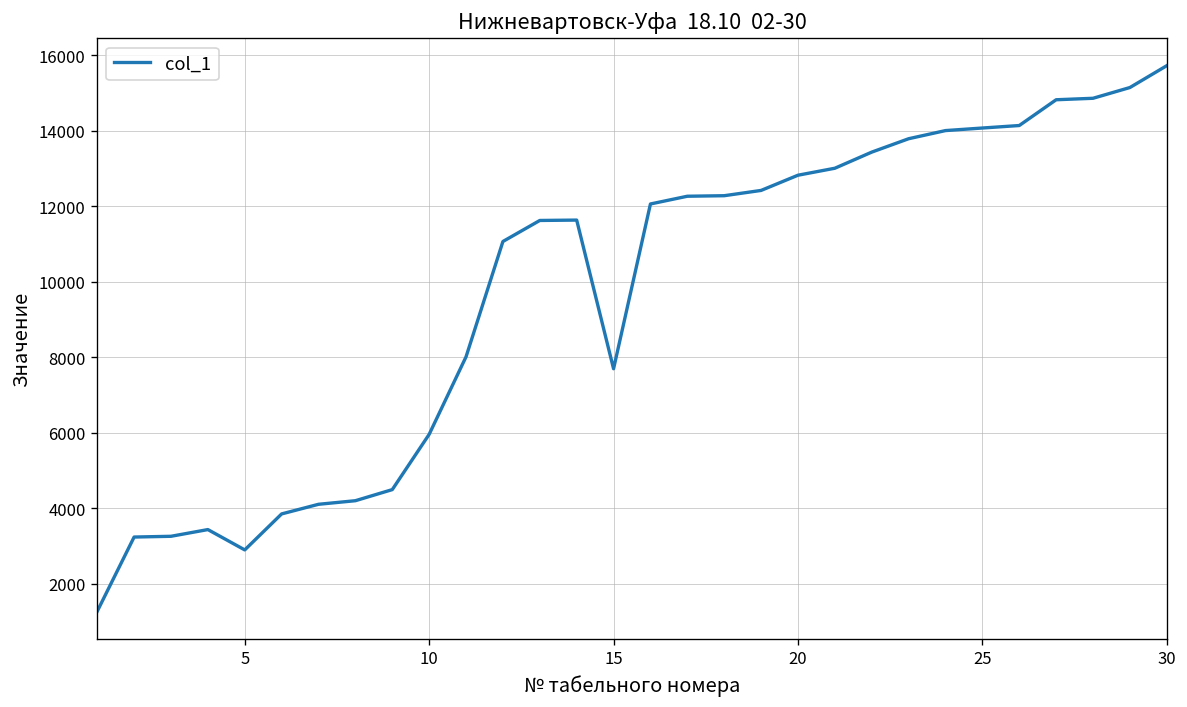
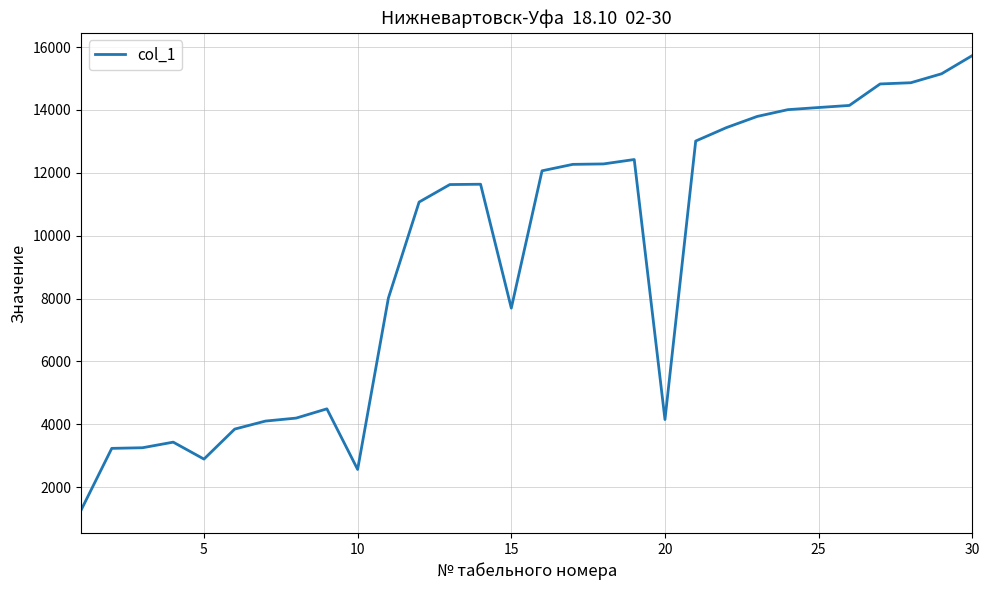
10: 6000 -> 2600
20: 12800 -> 4200
